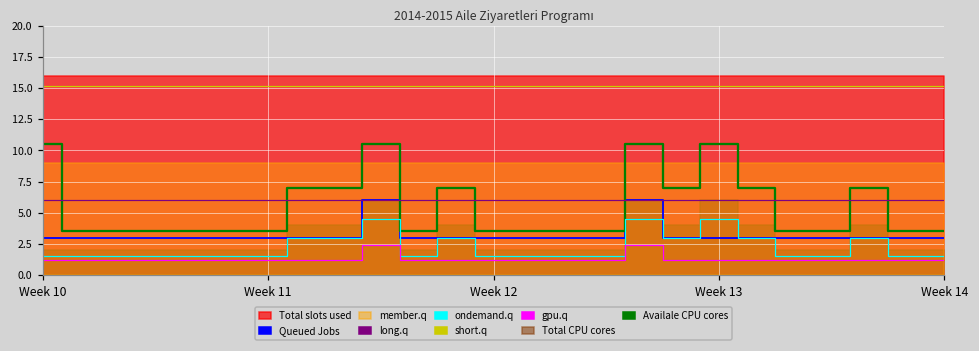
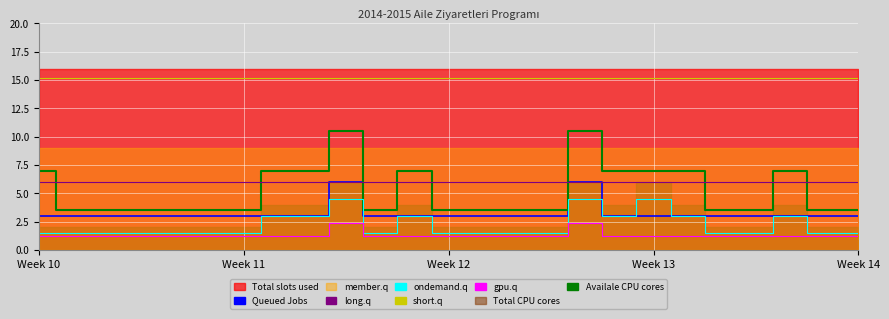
Availale CPU cores, Week 10: 10.5 -> 7.0
Availale CPU cores, Week 13: 10.5 -> 7.0
